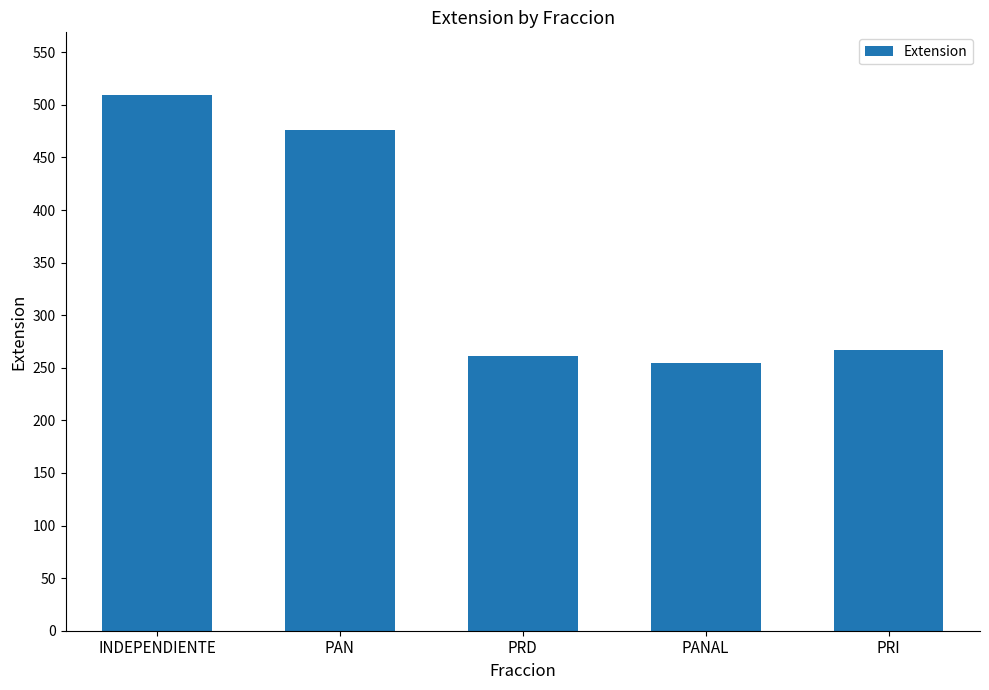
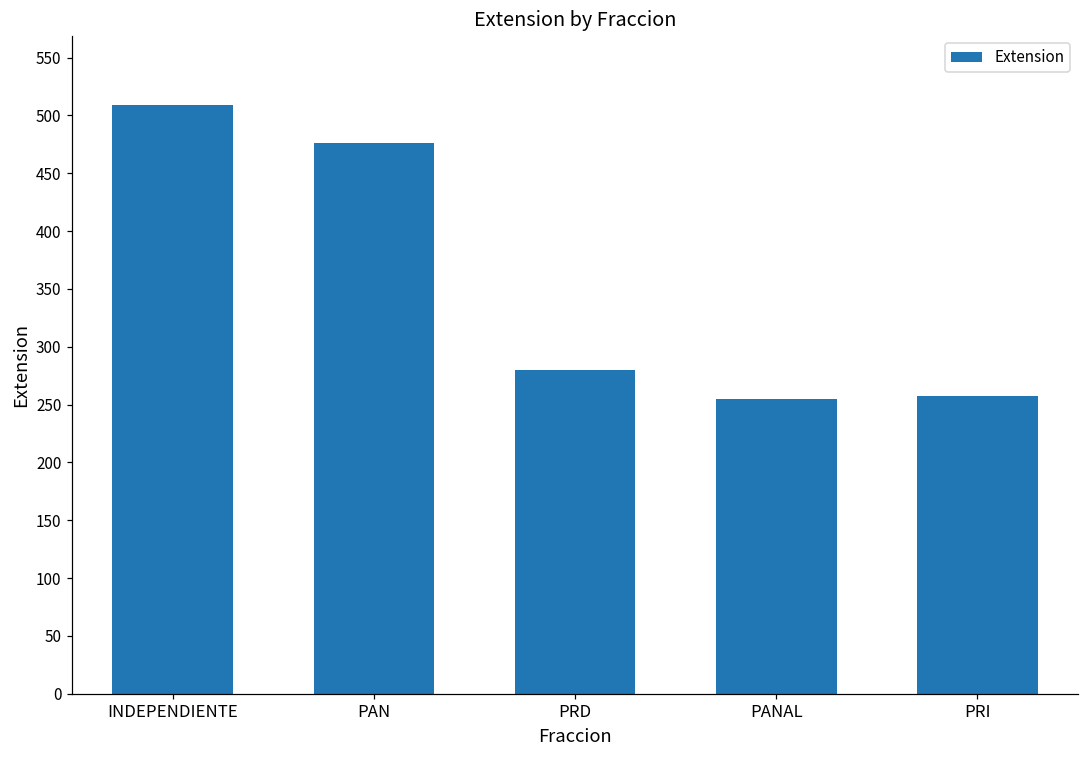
PRD: 261 -> 280
PRI: 267 -> 257
